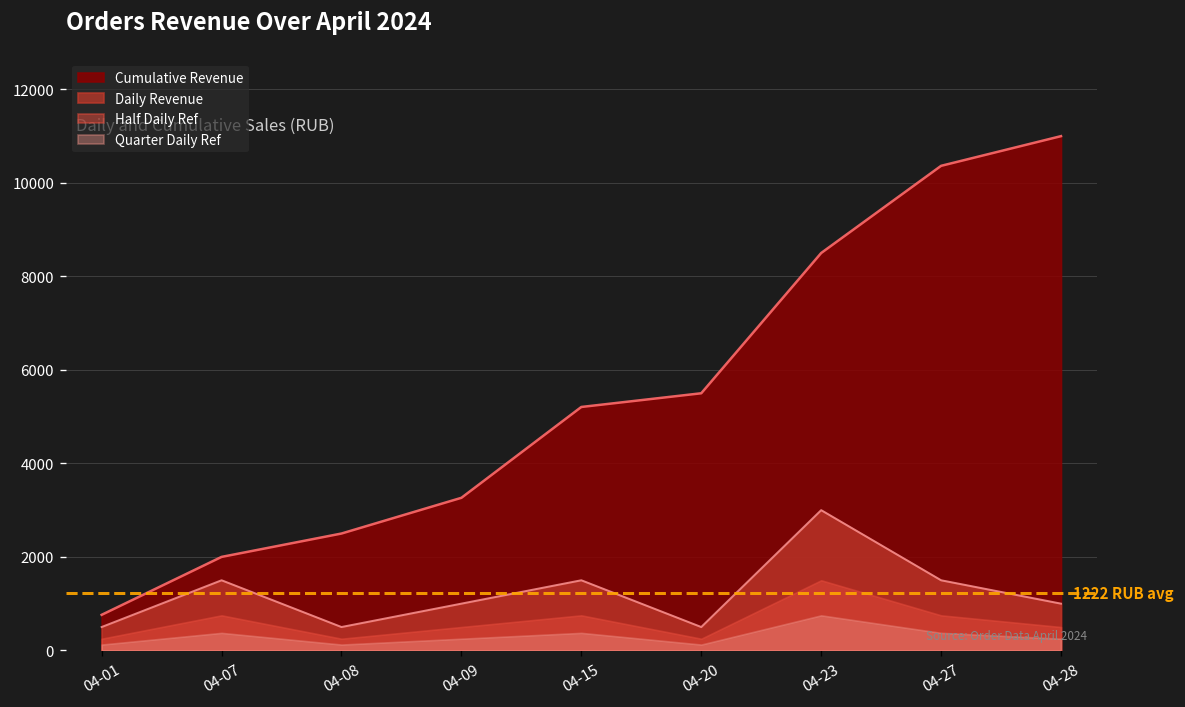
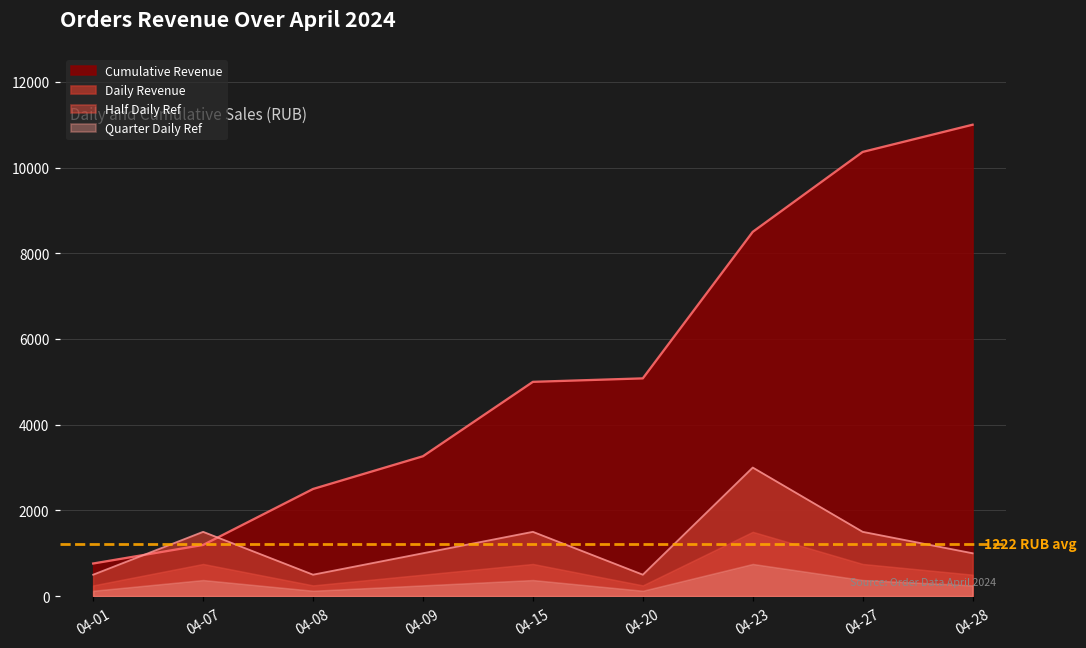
Cumulative Revenue, 04-07: 2000 -> 1200
Cumulative Revenue, 04-15: 5200 -> 5000
Cumulative Revenue, 04-20: 5500 -> 5100
